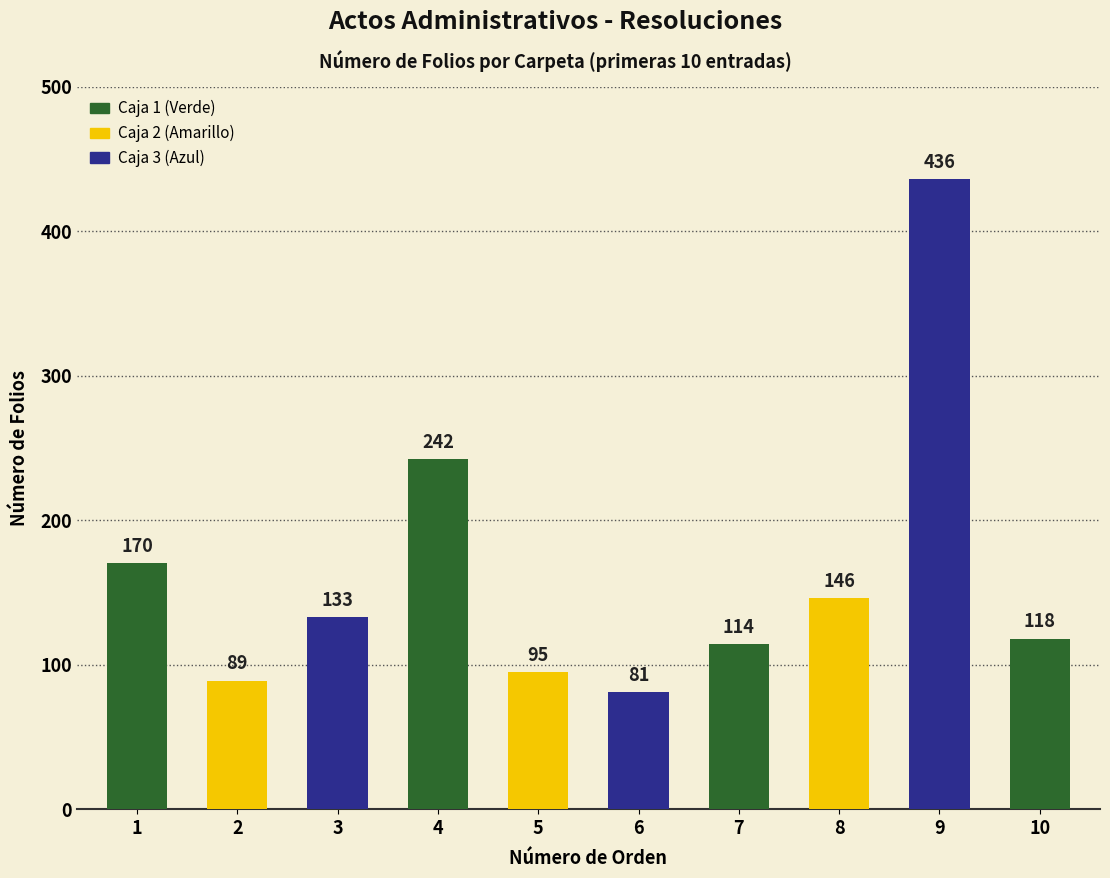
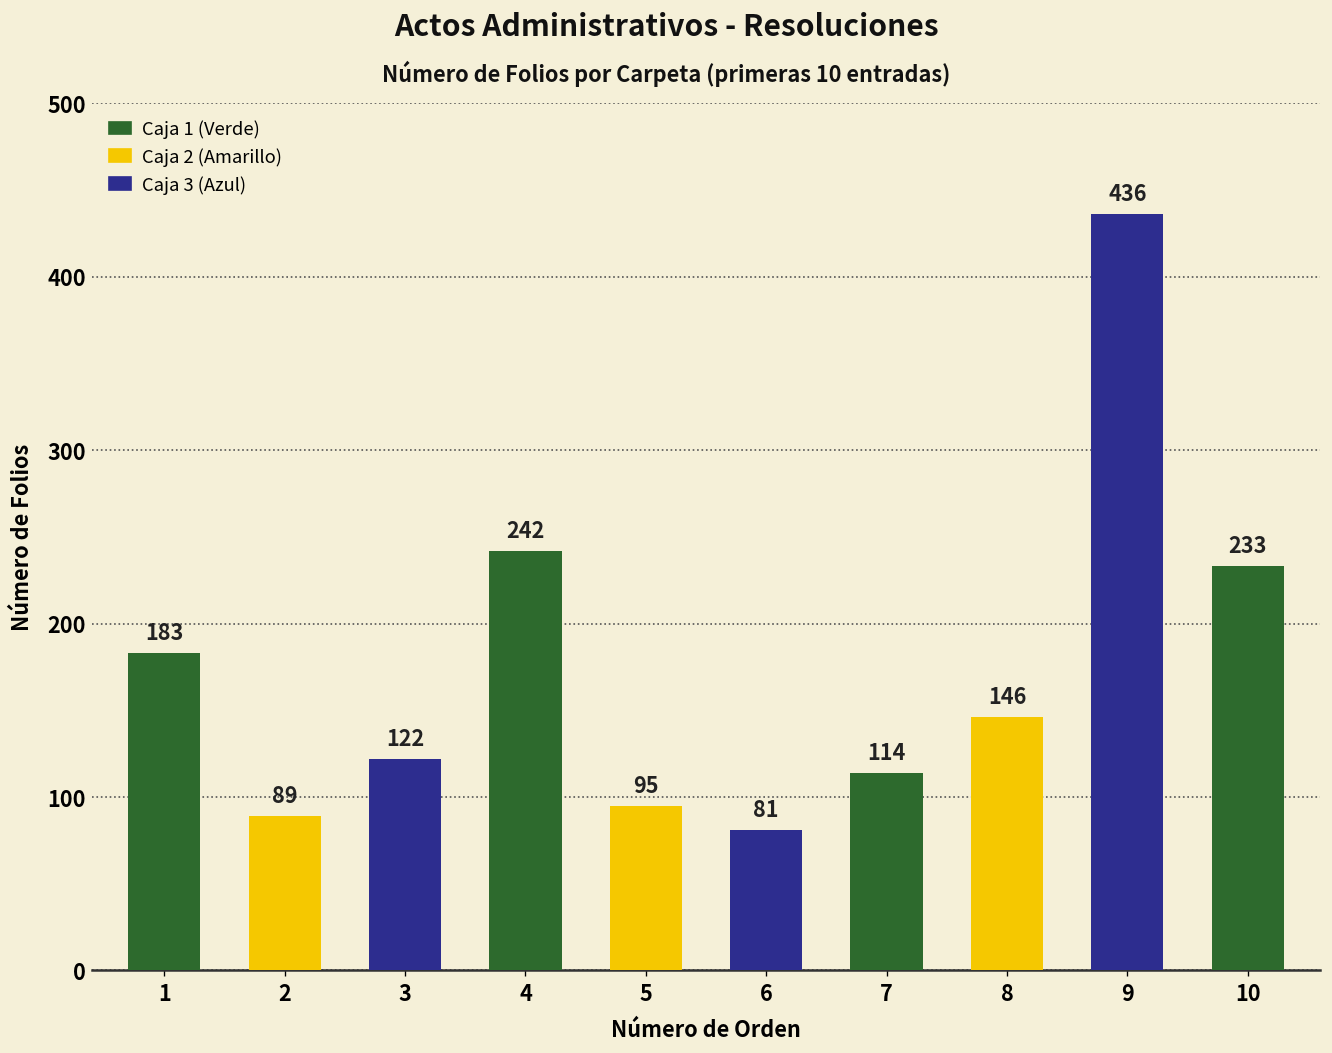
1: 170 -> 183
3: 133 -> 122
10: 118 -> 233
